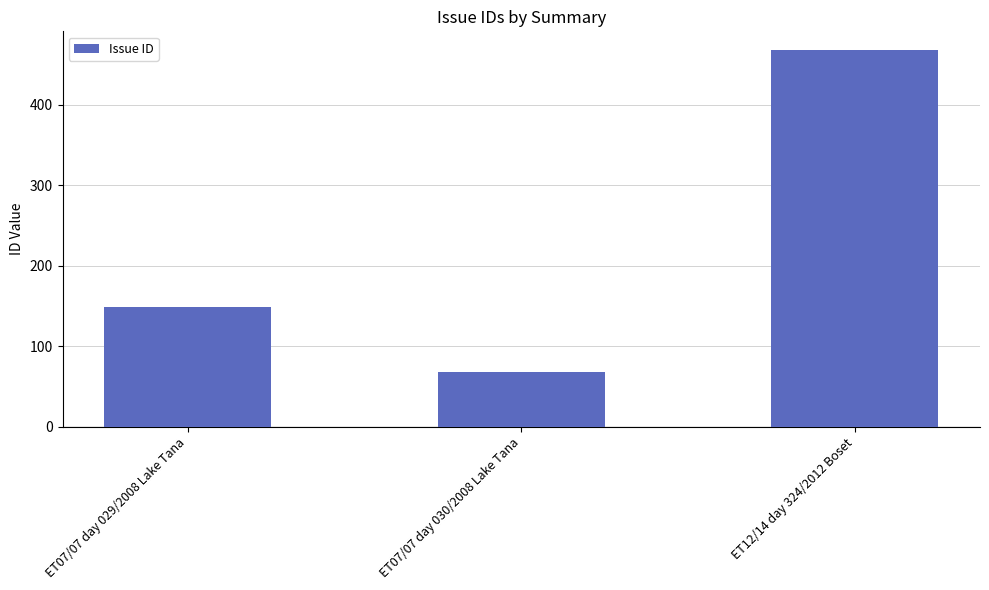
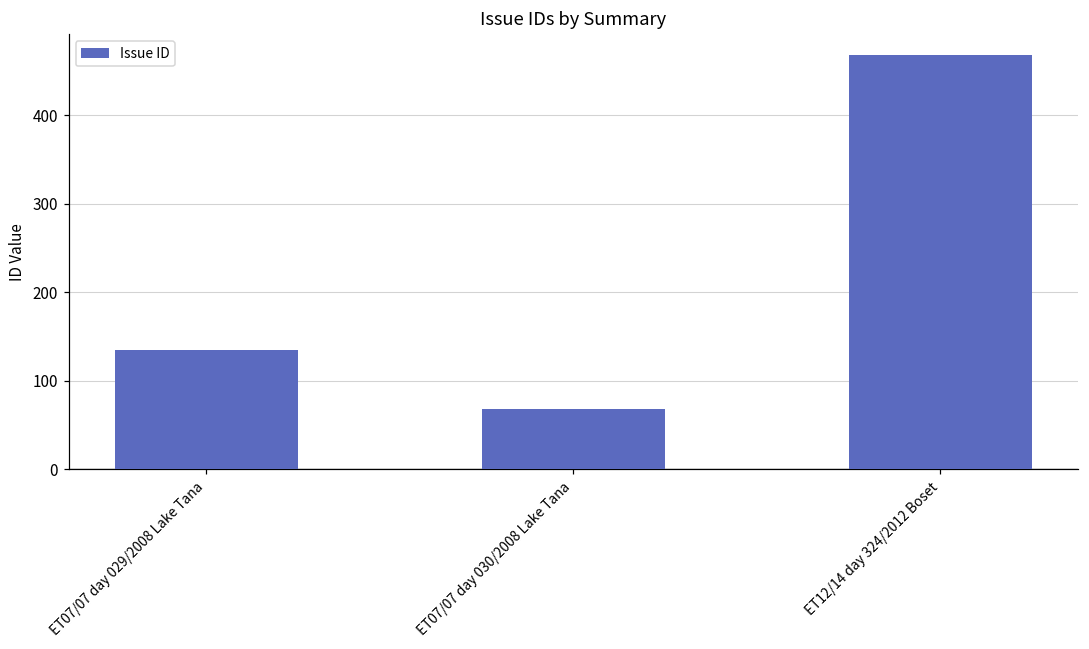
ET07/07 day 029/2008 Lake Tana: 150 -> 140
